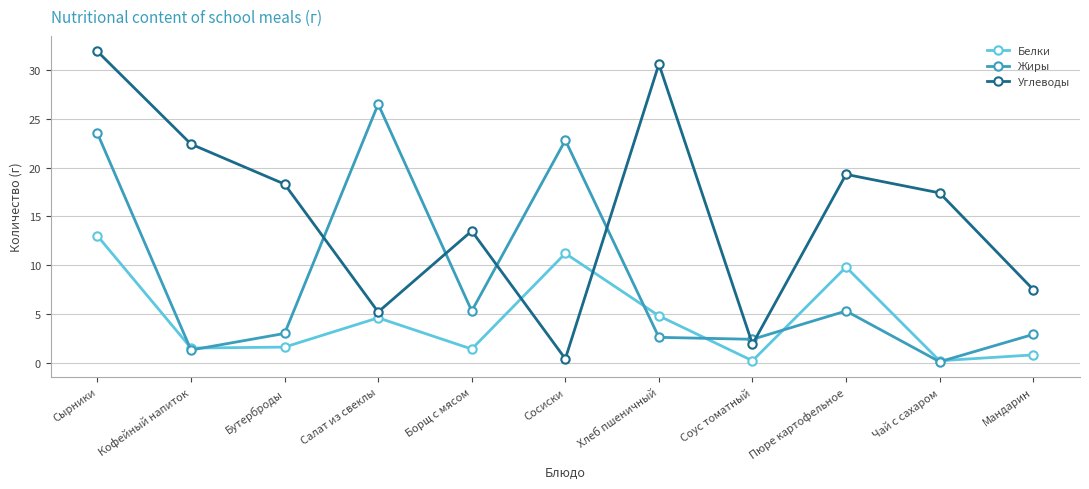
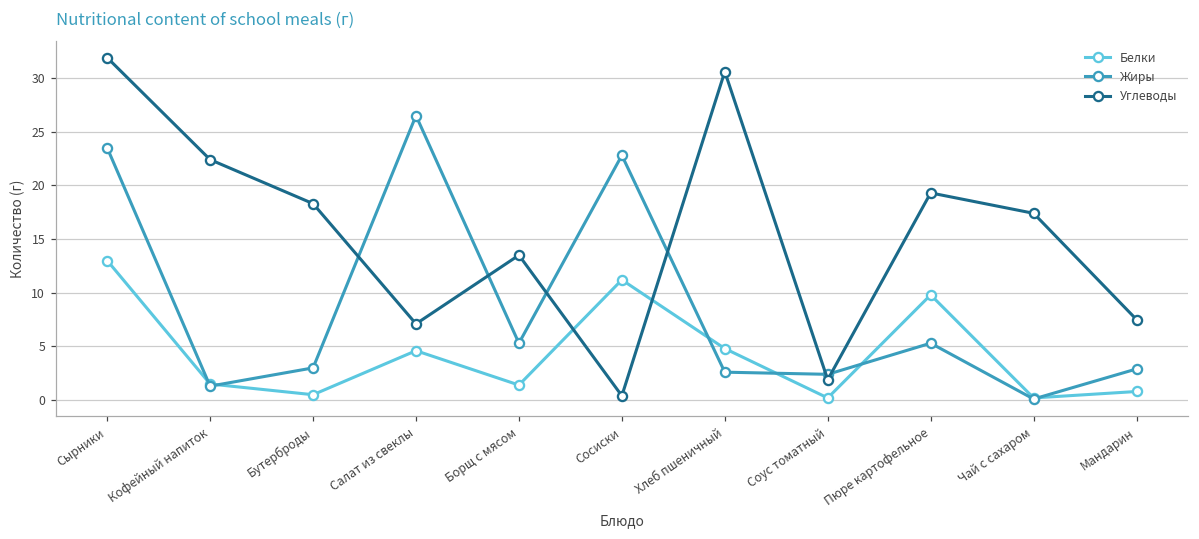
Белки, Бутерброды: 2 -> 1
Углеводы, Салат из свеклы: 5 -> 7
